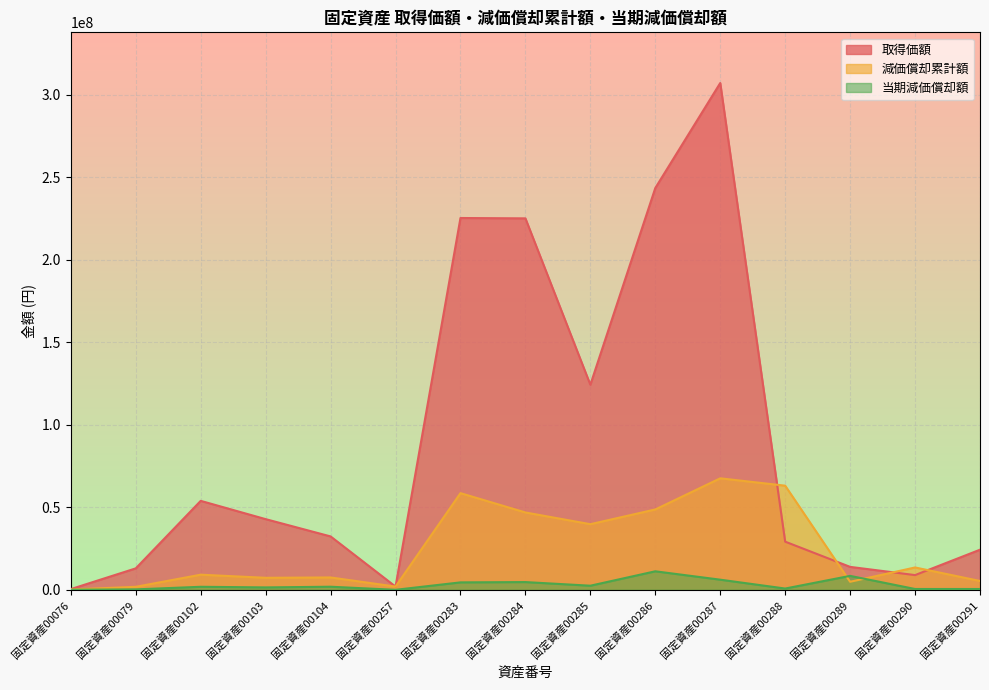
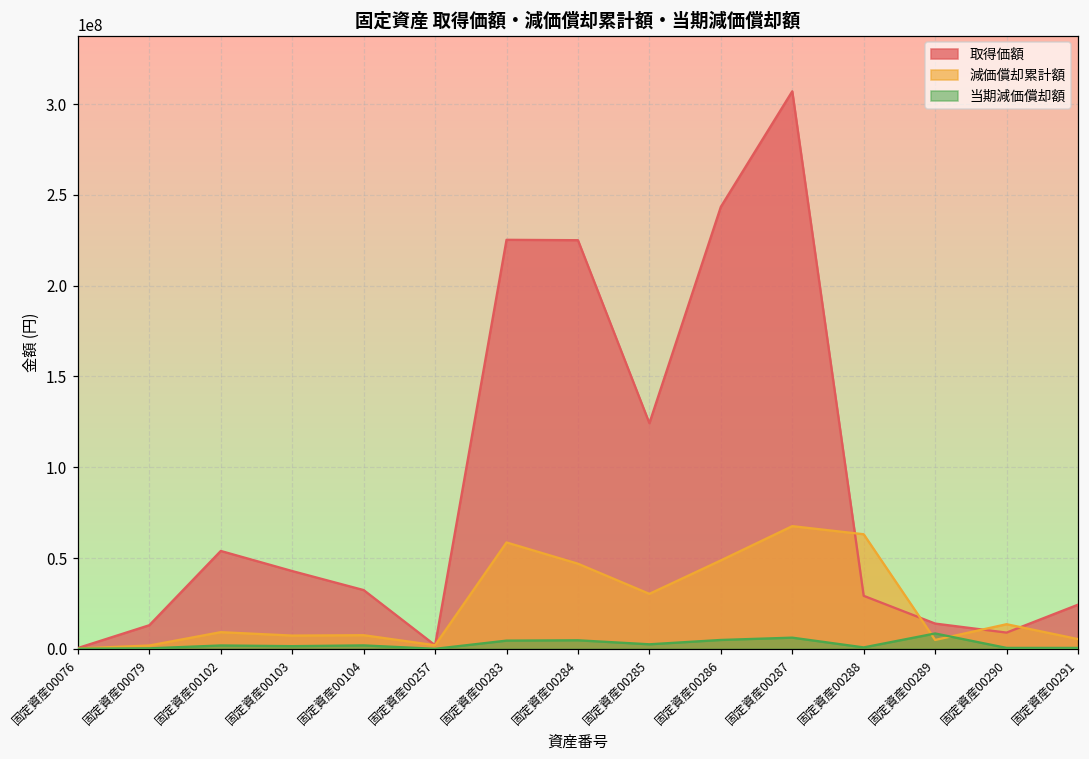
減価償却累計額, 固定資産00285: 40000000 -> 30000000
当期減価償却額, 固定資産00286: 11000000 -> 5000000
